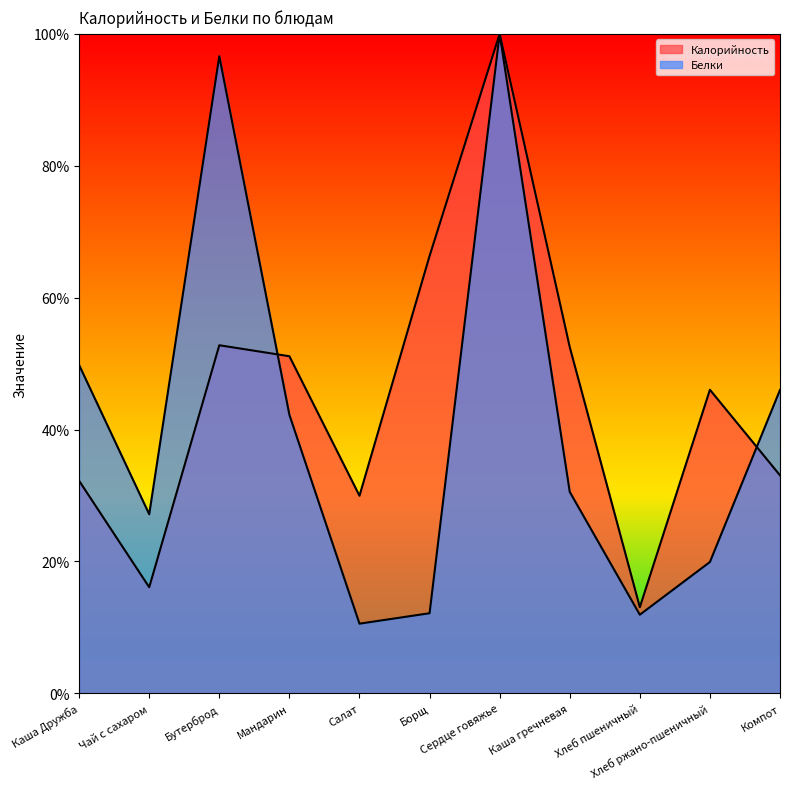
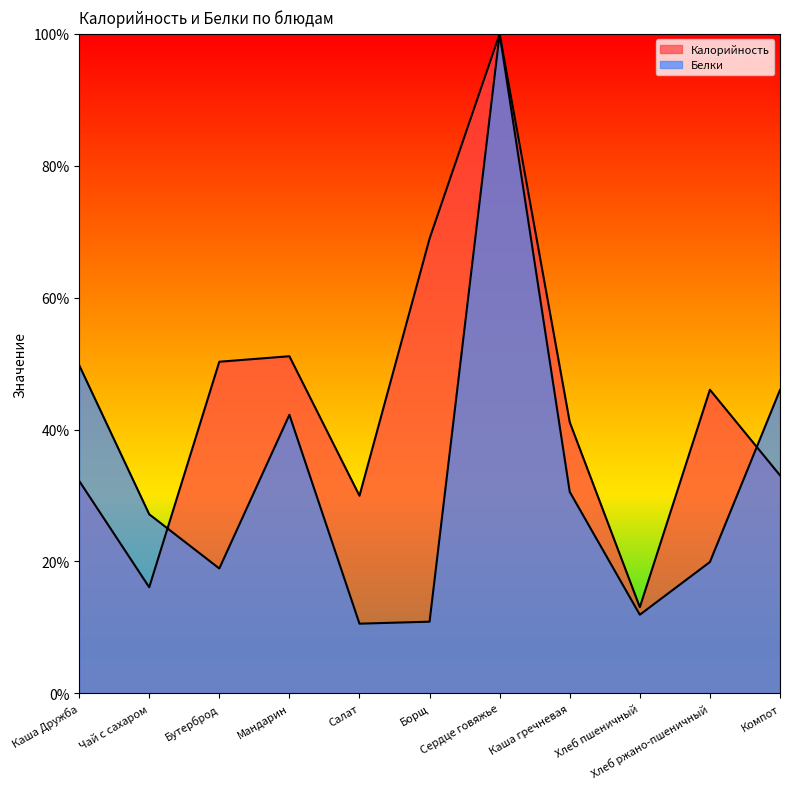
Калорийность, Бутерброд: 53% -> 50%
Белки, Бутерброд: 97% -> 19%
Калорийность, Борщ: 66% -> 69%
Белки, Борщ: 12% -> 11%
Калорийность, Каша гречневая: 53% -> 41%
